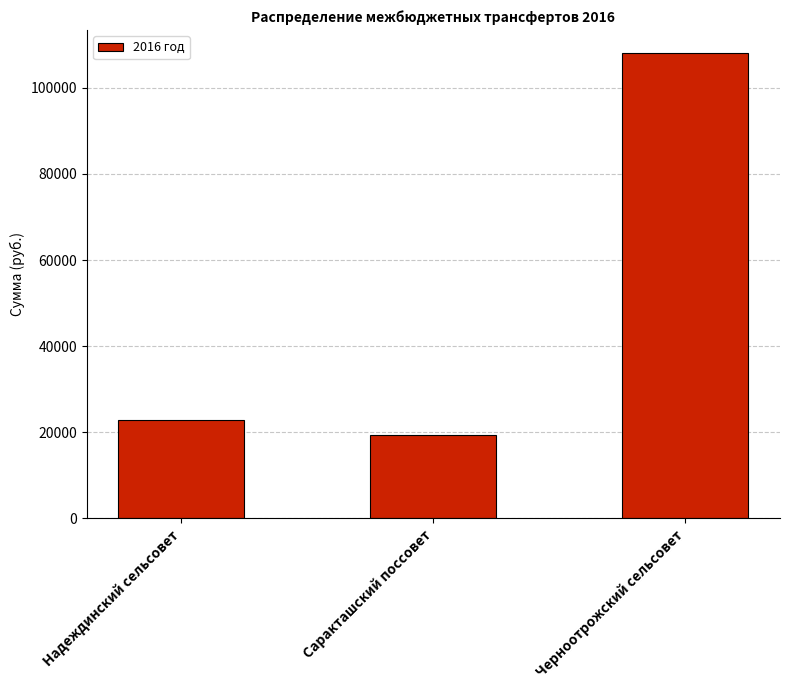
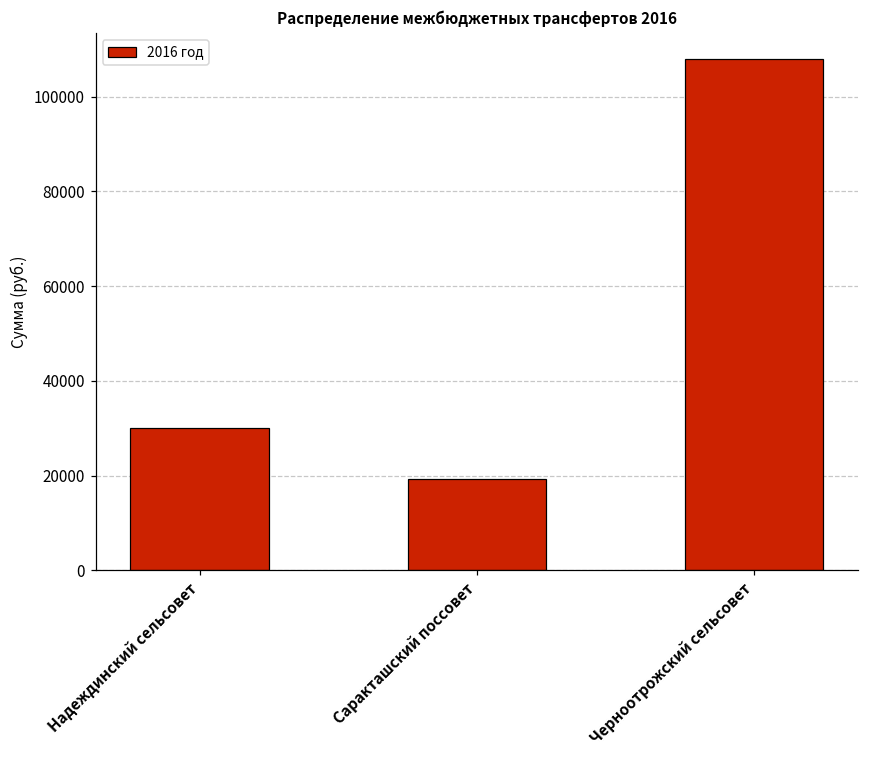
Надеждинский сельсовет: 23000 -> 30000
